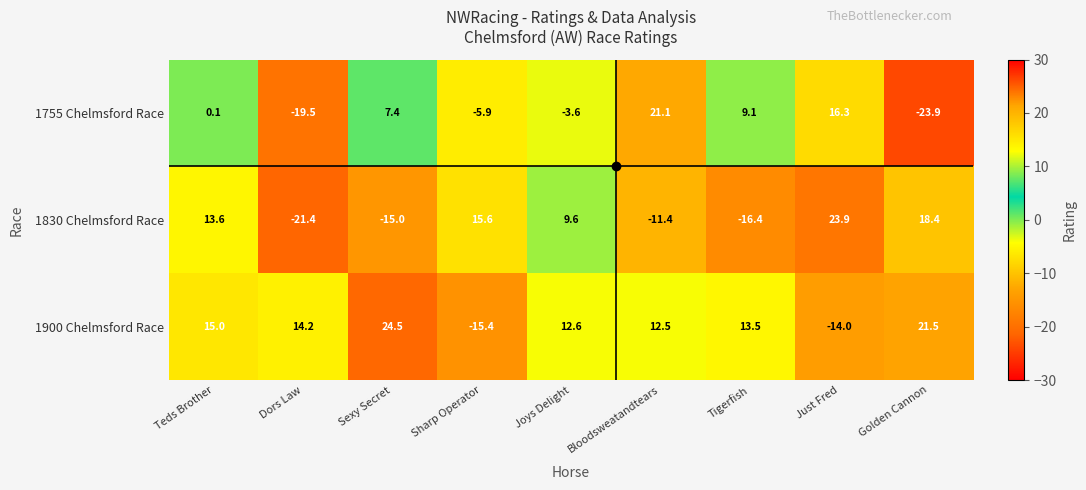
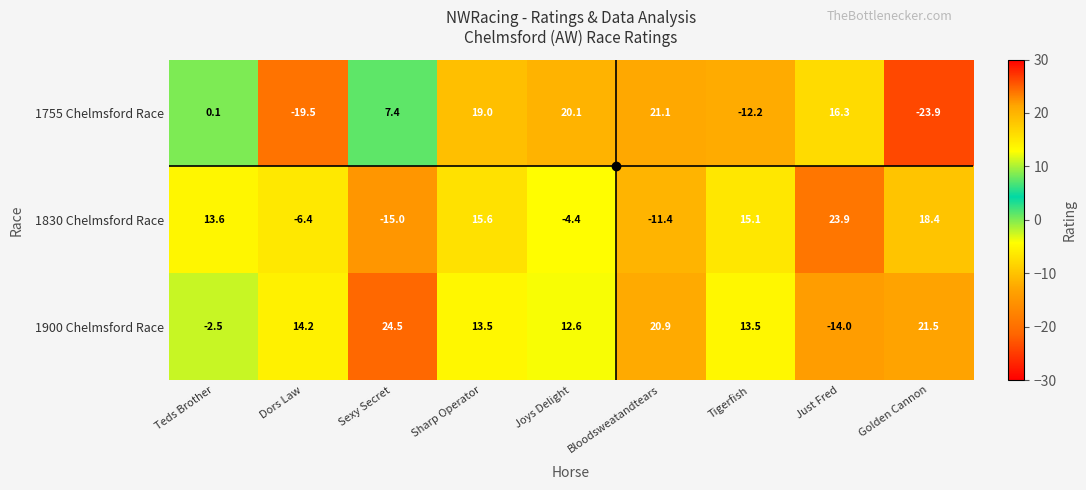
1755 Chelmsford Race, Sharp Operator: -5.9 -> 19.0
1755 Chelmsford Race, Joys Delight: -3.6 -> 20.1
1755 Chelmsford Race, Tigerfish: 9.1 -> -12.2
1830 Chelmsford Race, Dors Law: -21.4 -> -6.4
1830 Chelmsford Race, Joys Delight: 9.6 -> -4.4
1830 Chelmsford Race, Tigerfish: -16.4 -> 15.1
1900 Chelmsford Race, Teds Brother: 15.0 -> -2.5
1900 Chelmsford Race, Sharp Operator: -15.4 -> 13.5
1900 Chelmsford Race, Bloodsweatandtears: 12.5 -> 20.9
